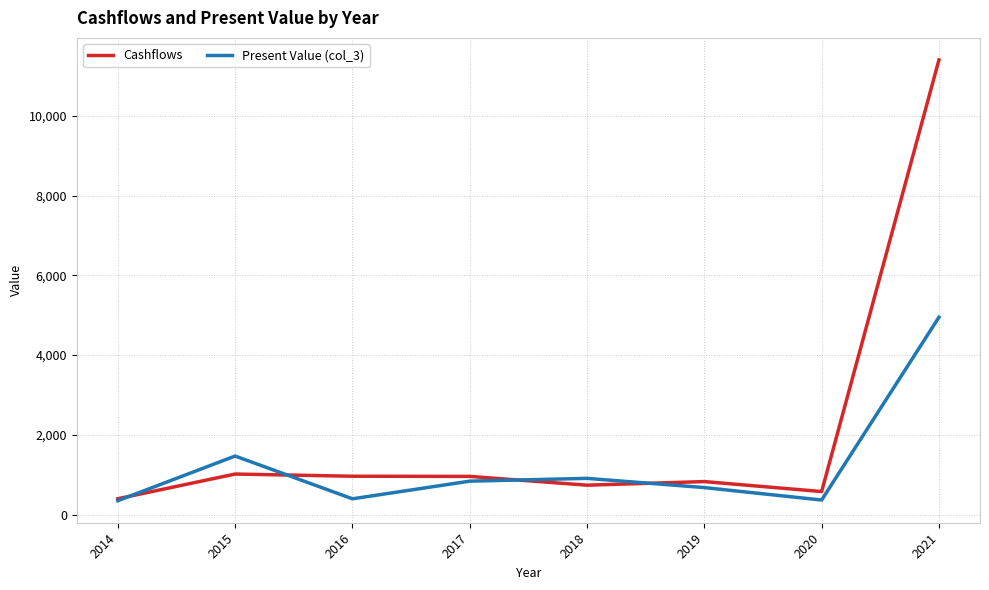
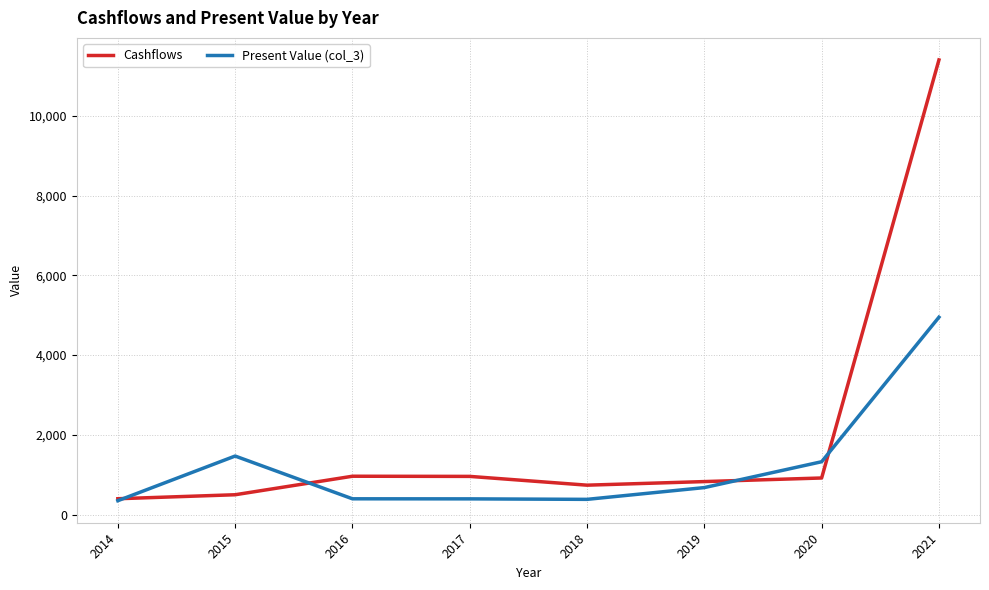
Cashflows, 2015: 1,000 -> 500
Present Value (col_3), 2017: 800 -> 400
Present Value (col_3), 2018: 900 -> 400
Cashflows, 2020: 600 -> 900
Present Value (col_3), 2020: 400 -> 1,300
